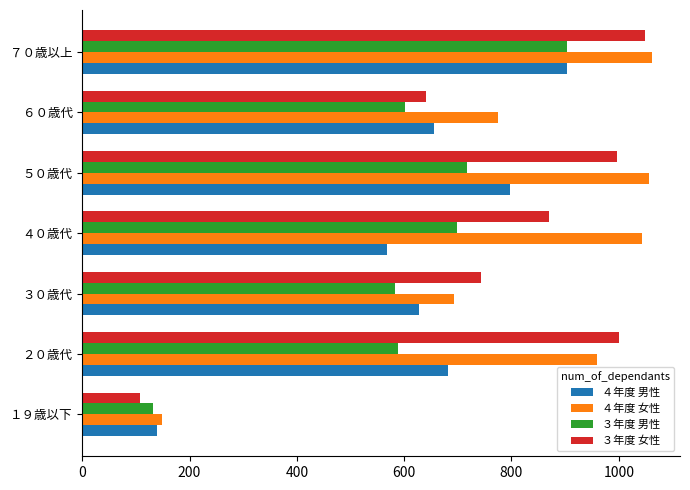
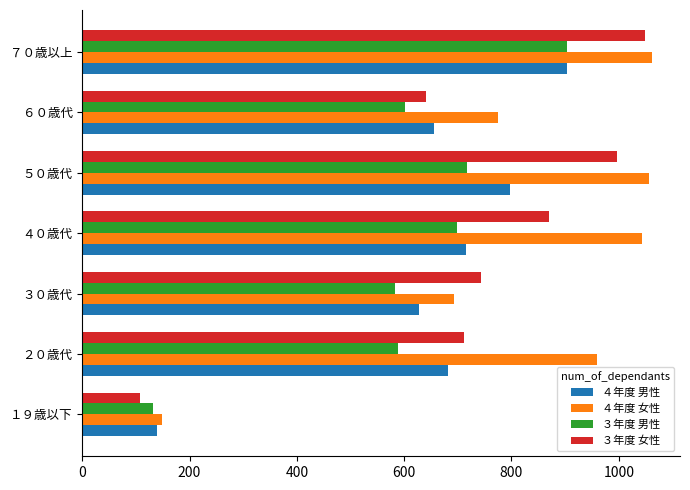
４年度 男性, ４０歳代: 570 -> 720
３年度 女性, ２０歳代: 1000 -> 710
